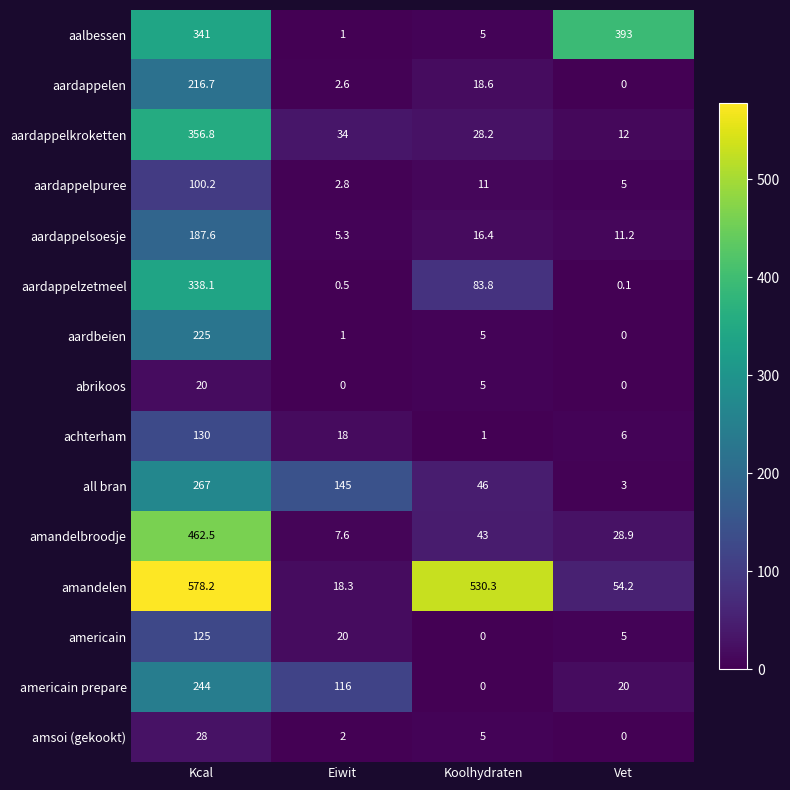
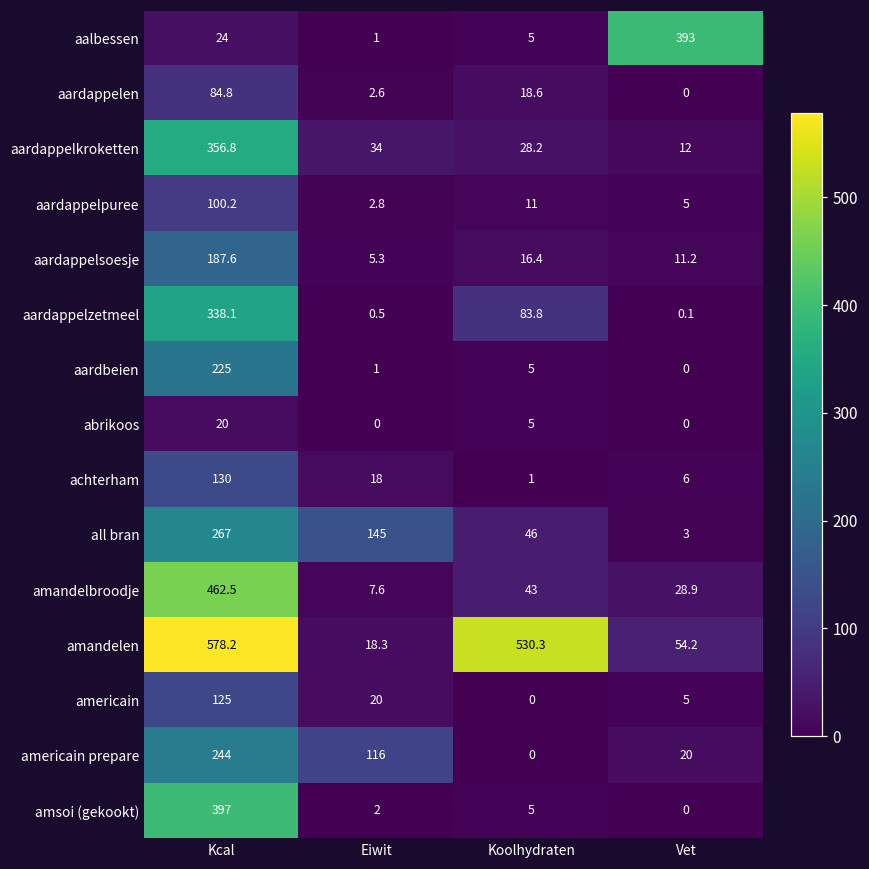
aalbessen, Kcal: 341 -> 24
aardappelen, Kcal: 216.7 -> 84.8
amsoi (gekookt), Kcal: 28 -> 397
